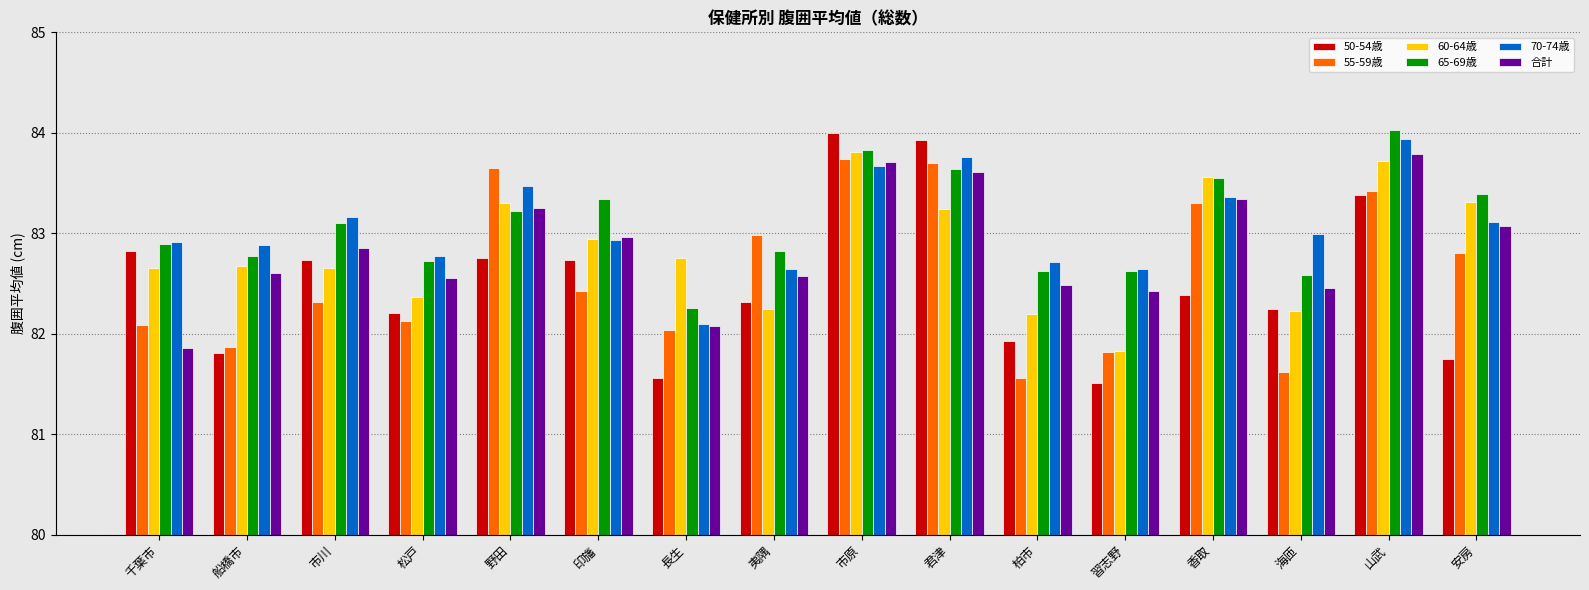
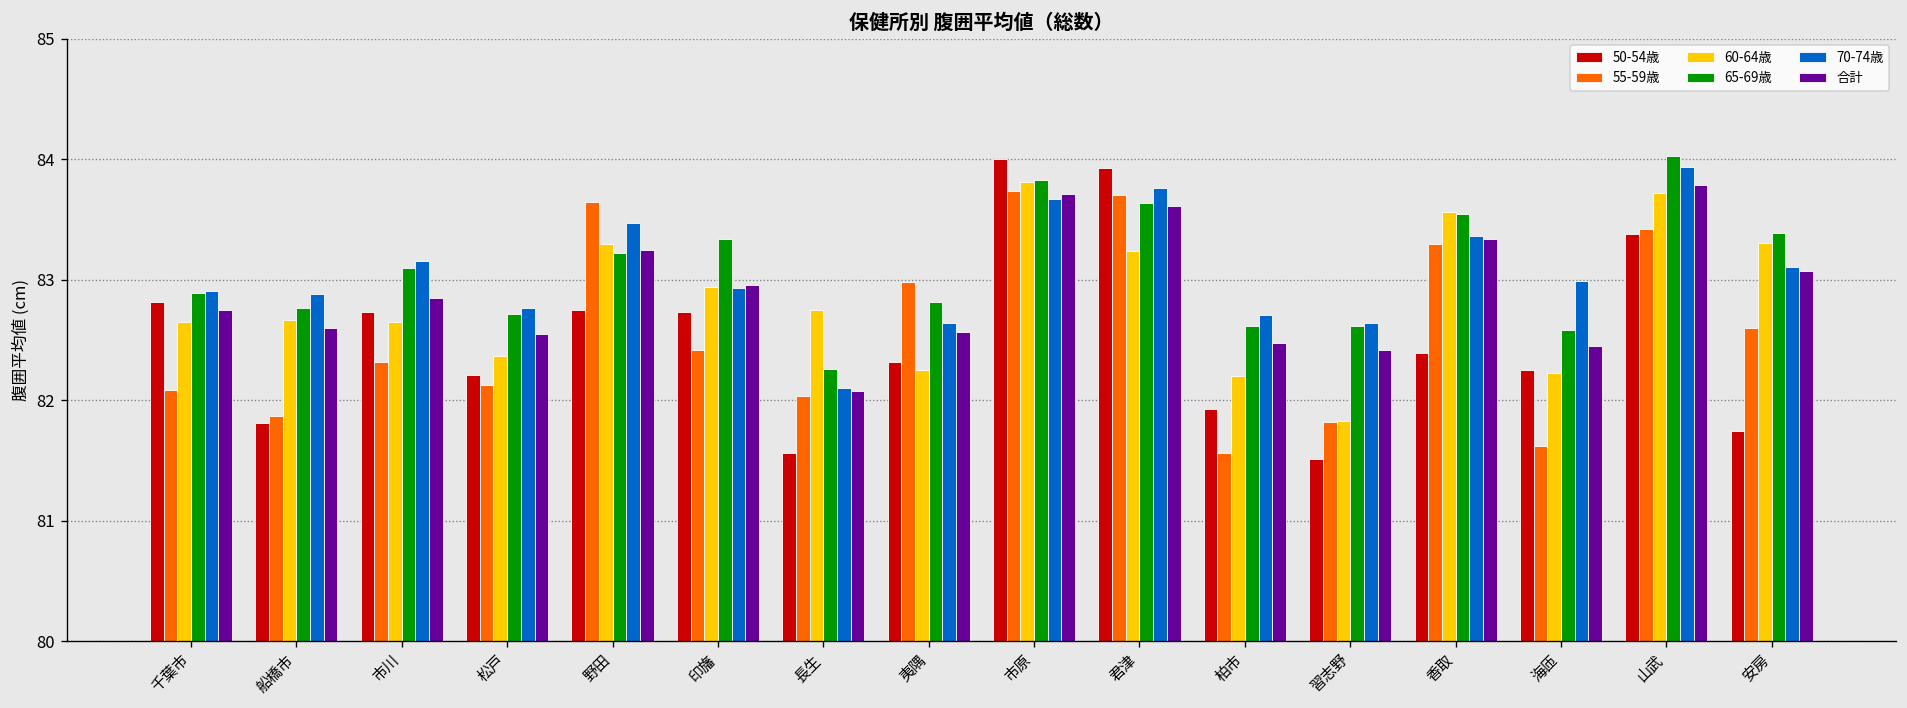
合計, 千葉市: 81.86 -> 82.75
55-59歳, 安房: 82.8 -> 82.6
